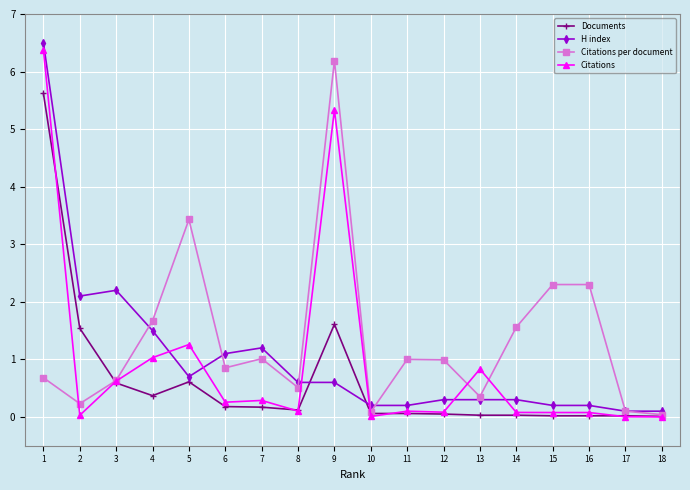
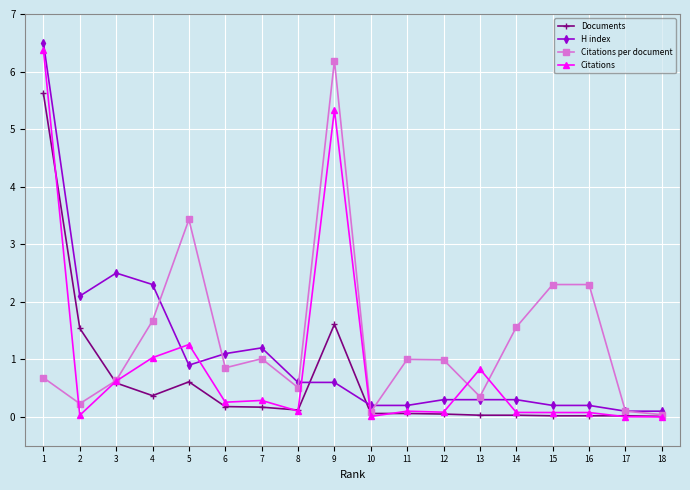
H index, 3: 2.2 -> 2.5
H index, 4: 1.5 -> 2.3
H index, 5: 0.7 -> 0.9
